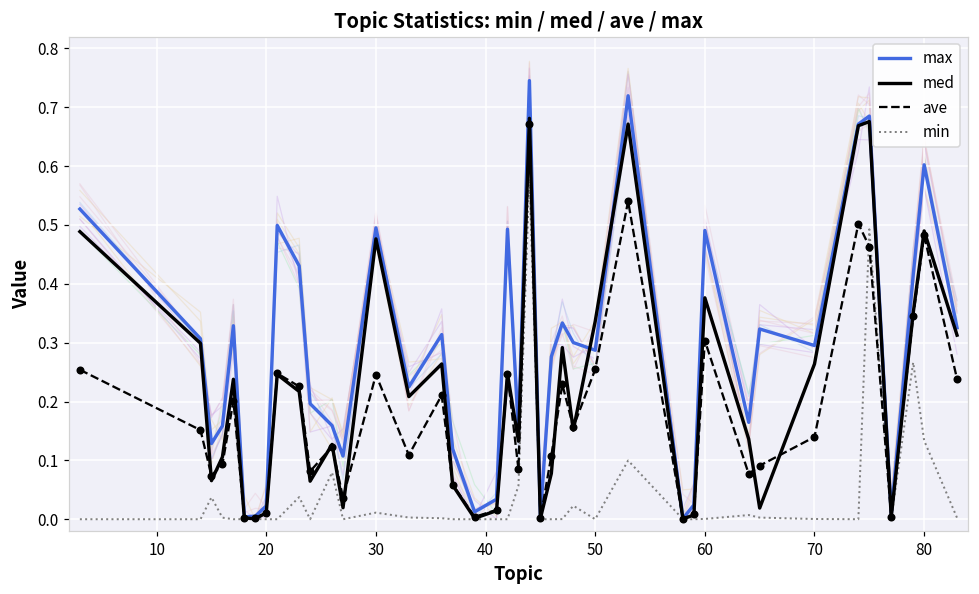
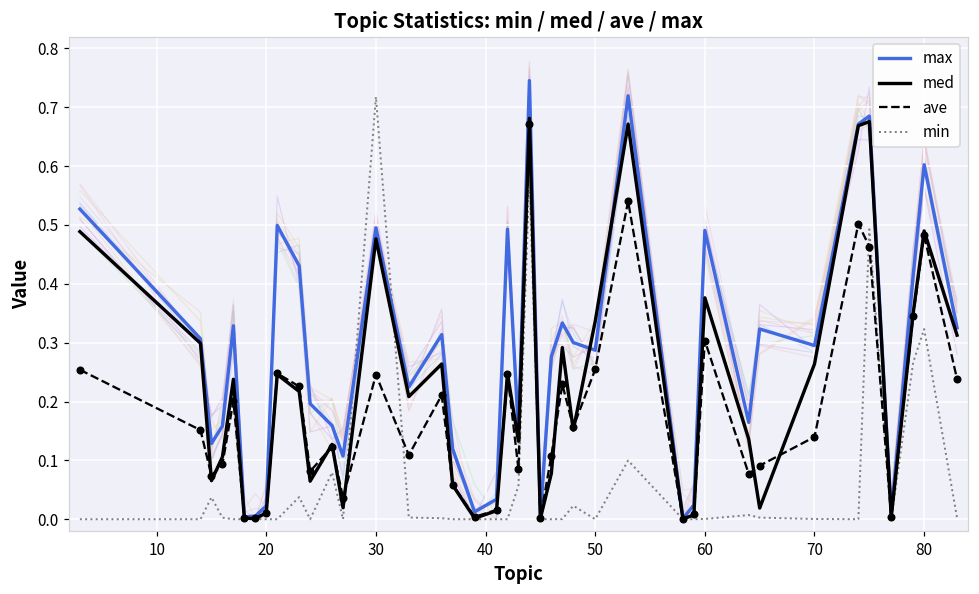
min, 30: 0.01 -> 0.72
min, 80: 0.13 -> 0.32
